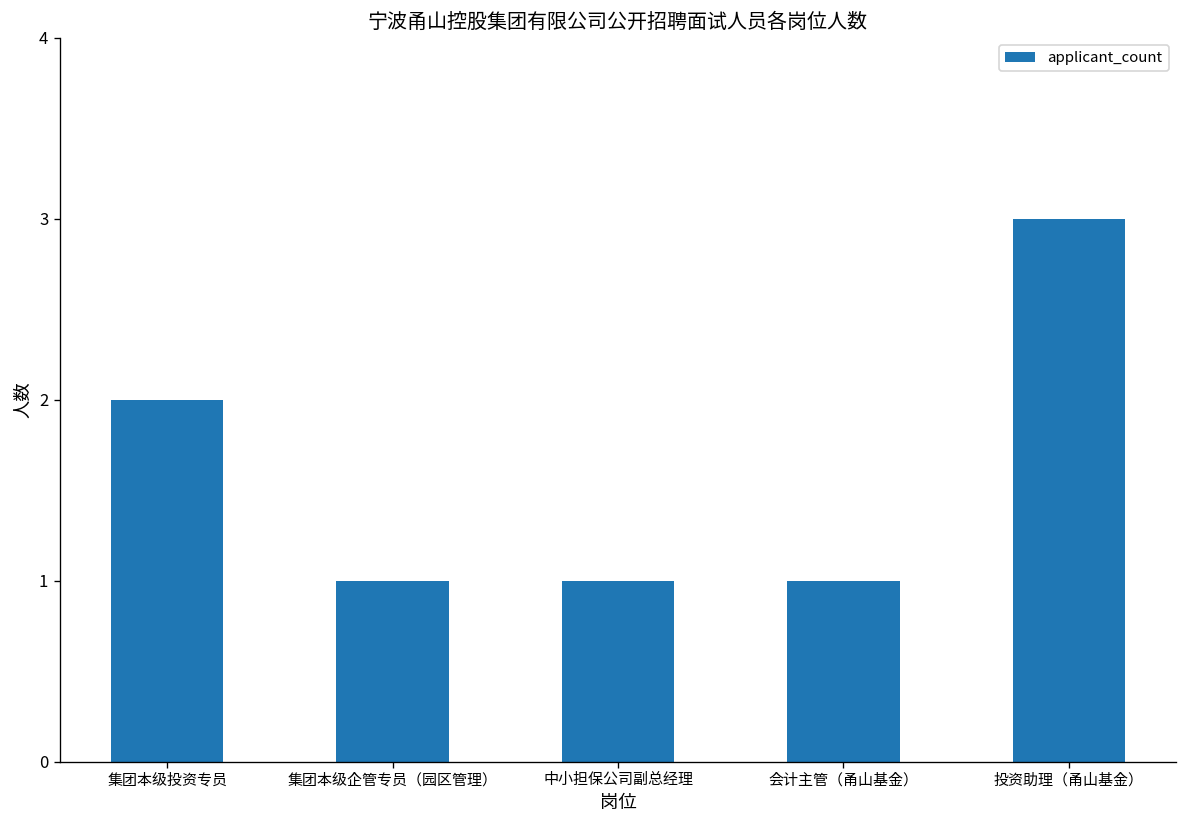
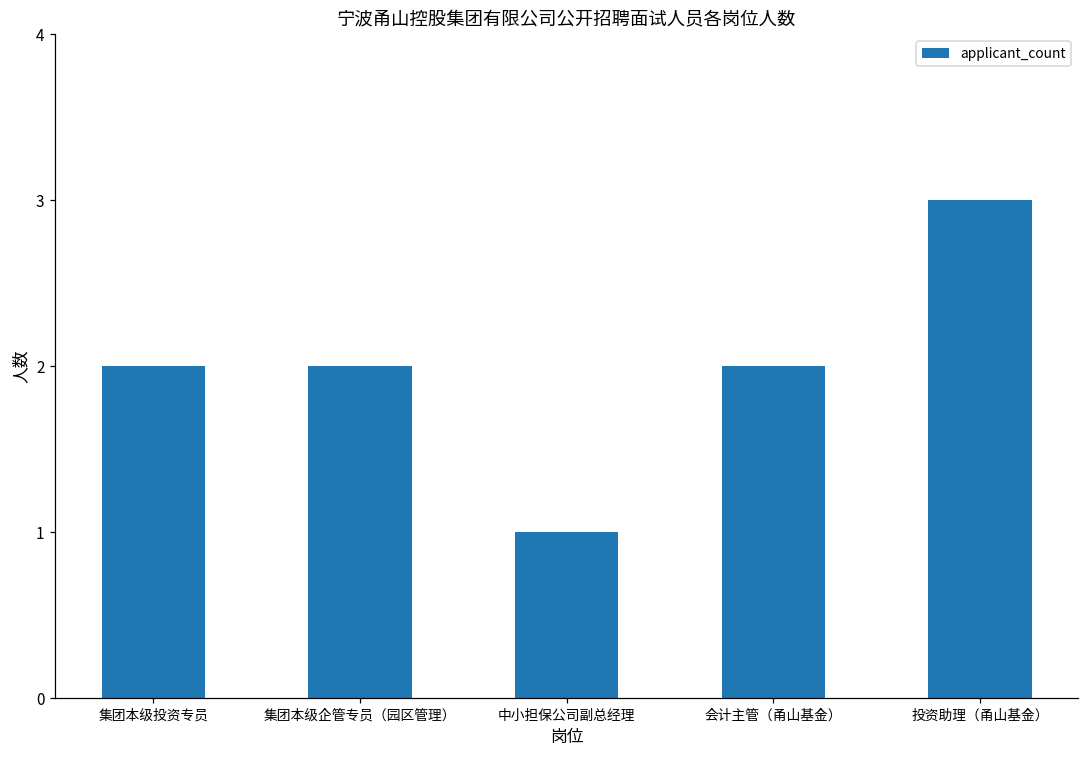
集团本级企管专员（园区管理）: 1 -> 2
会计主管（甬山基金）: 1 -> 2
